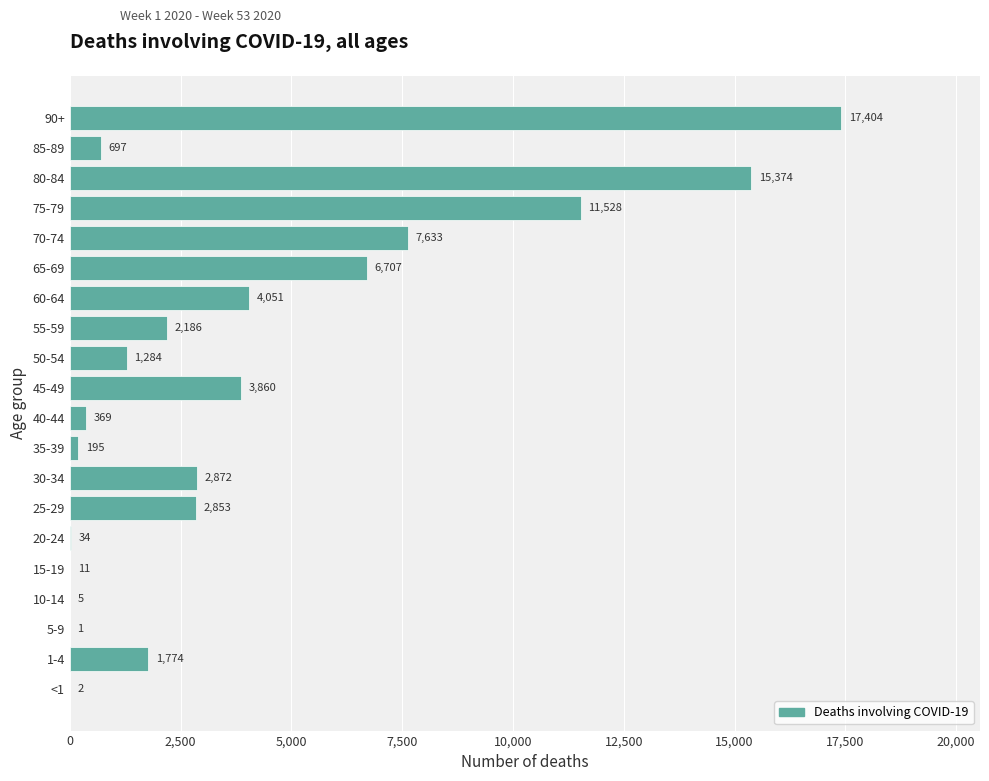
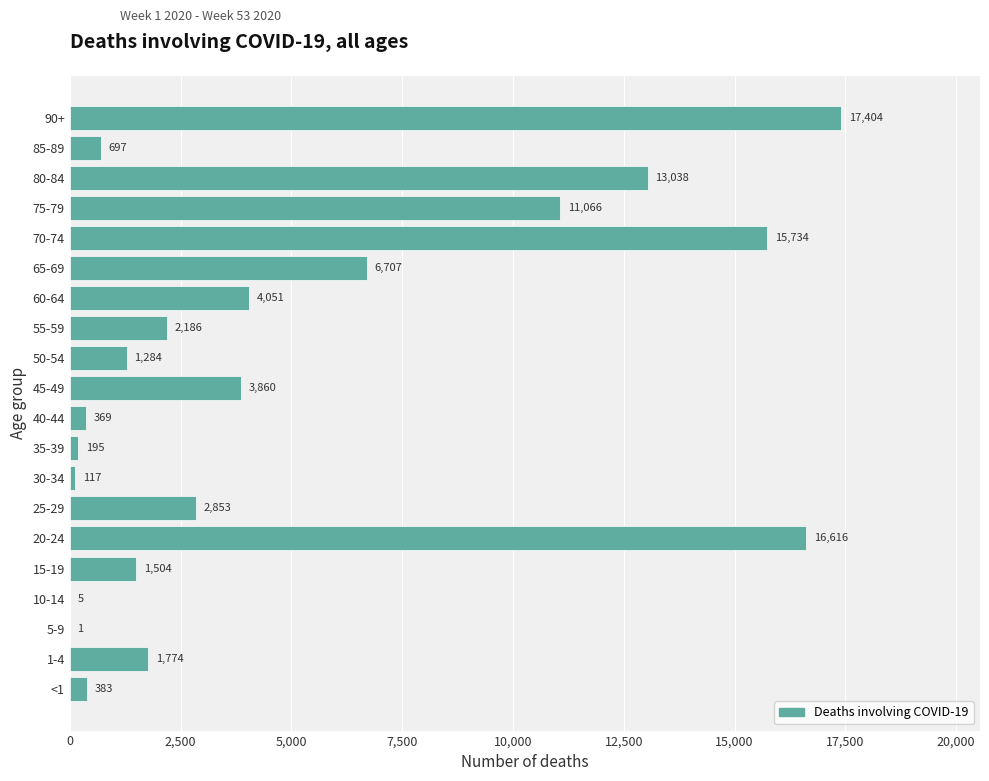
80-84: 15,374 -> 13,038
75-79: 11,528 -> 11,066
70-74: 7,633 -> 15,734
30-34: 2,872 -> 117
20-24: 34 -> 16,616
15-19: 11 -> 1,504
<1: 2 -> 383
